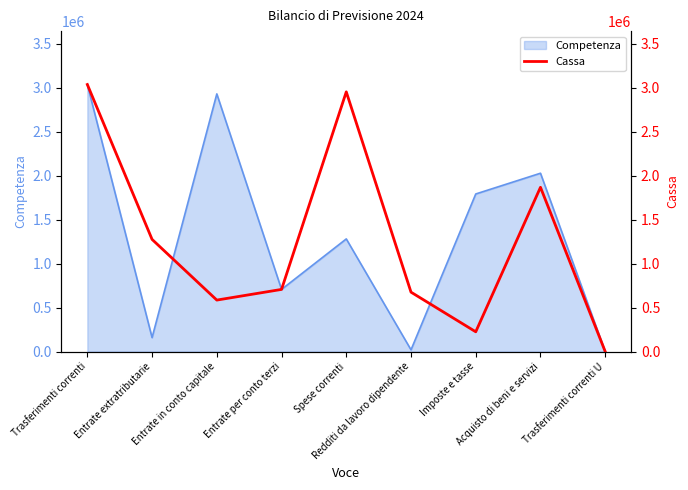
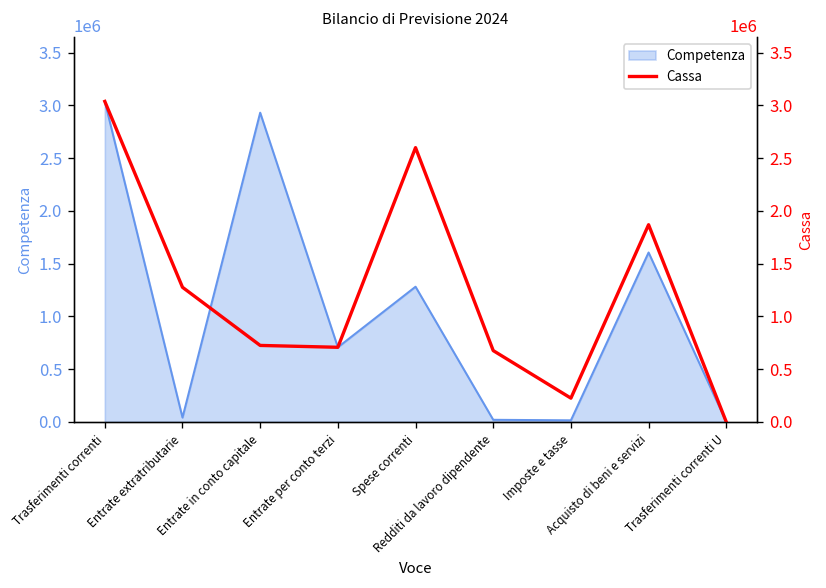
Competenza, Entrate extratributarie: 200000 -> 0
Competenza, Imposte e tasse: 1800000 -> 0
Competenza, Acquisto di beni e servizi: 2000000 -> 1600000
Cassa, Entrate in conto capitale: 600000 -> 700000
Cassa, Spese correnti: 3000000 -> 2600000
